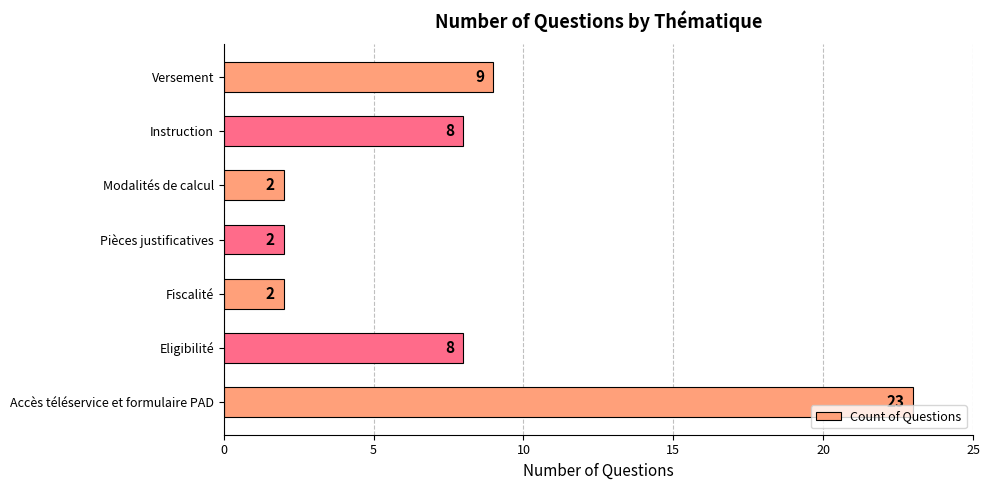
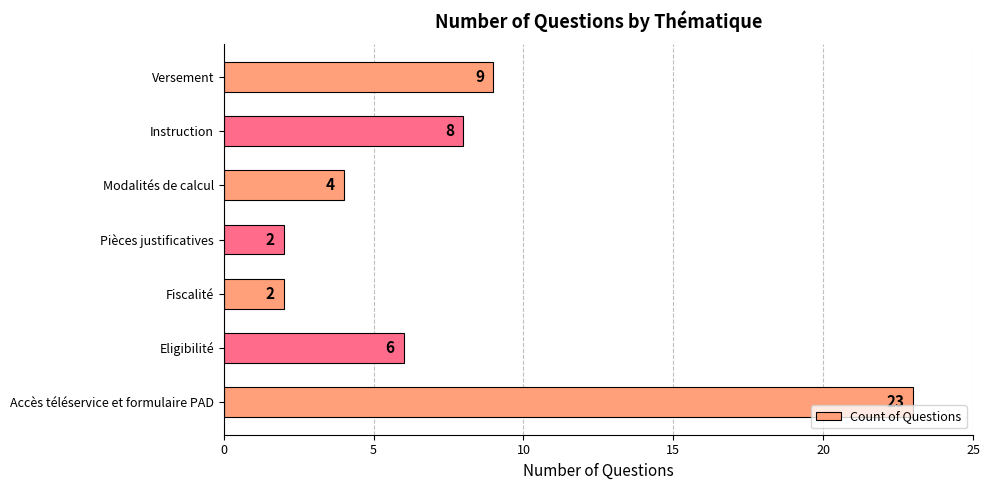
Modalités de calcul: 2 -> 4
Eligibilité: 8 -> 6
